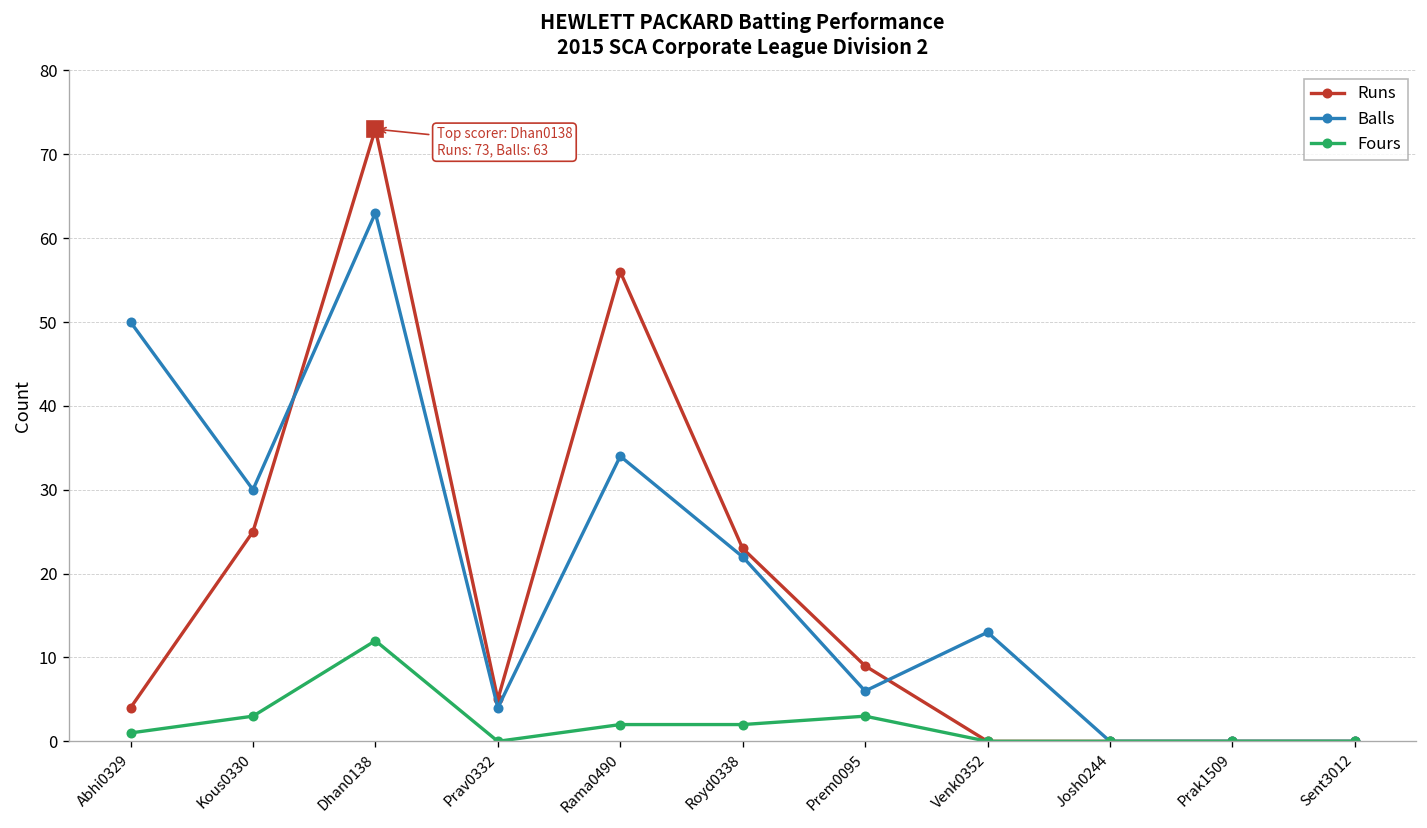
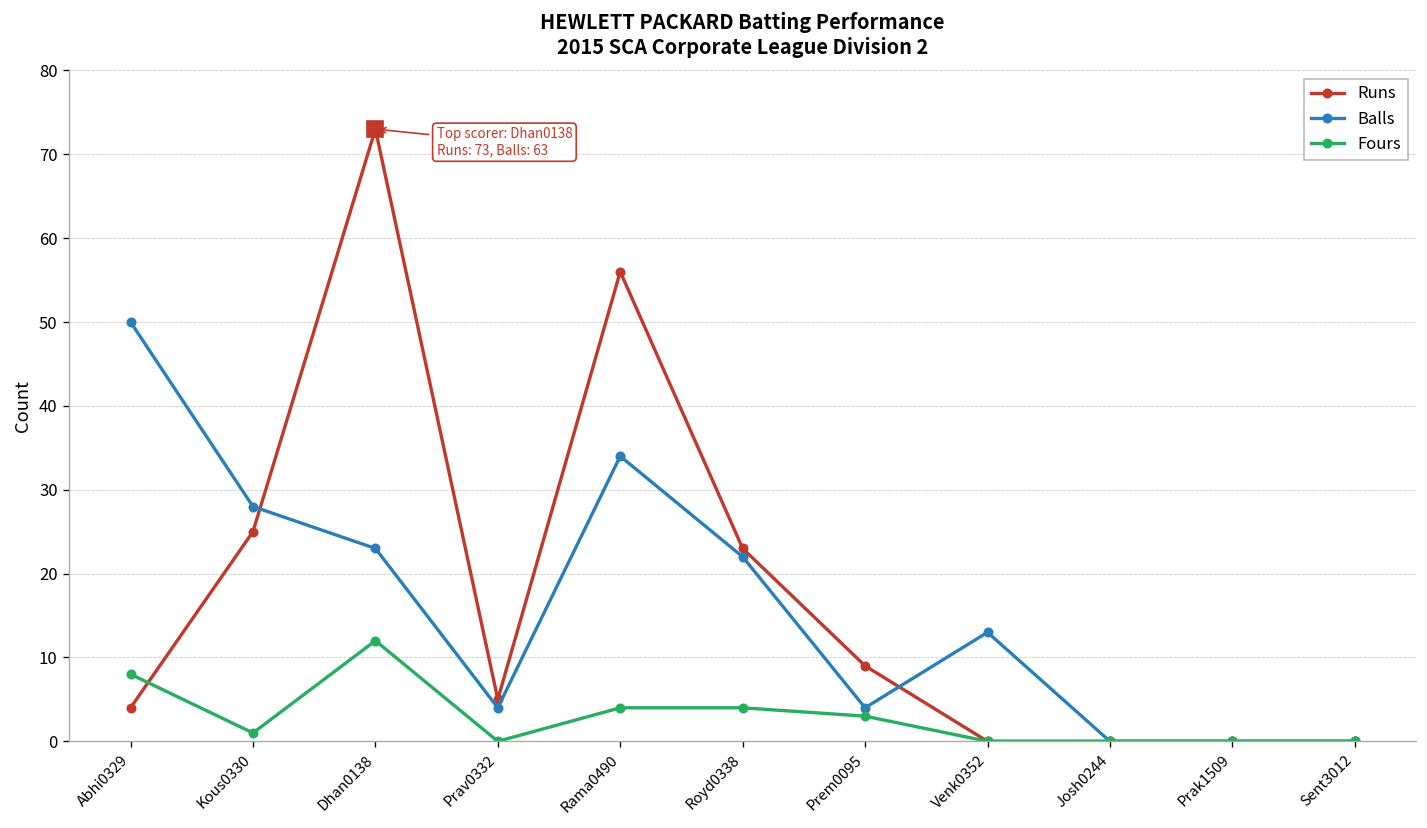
Fours, Abhi0329: 1 -> 8
Balls, Kous0330: 30 -> 28
Fours, Kous0330: 3 -> 1
Balls, Dhan0138: 63 -> 23
Fours, Rama0490: 2 -> 4
Fours, Royd0338: 2 -> 4
Balls, Prem0095: 6 -> 4
